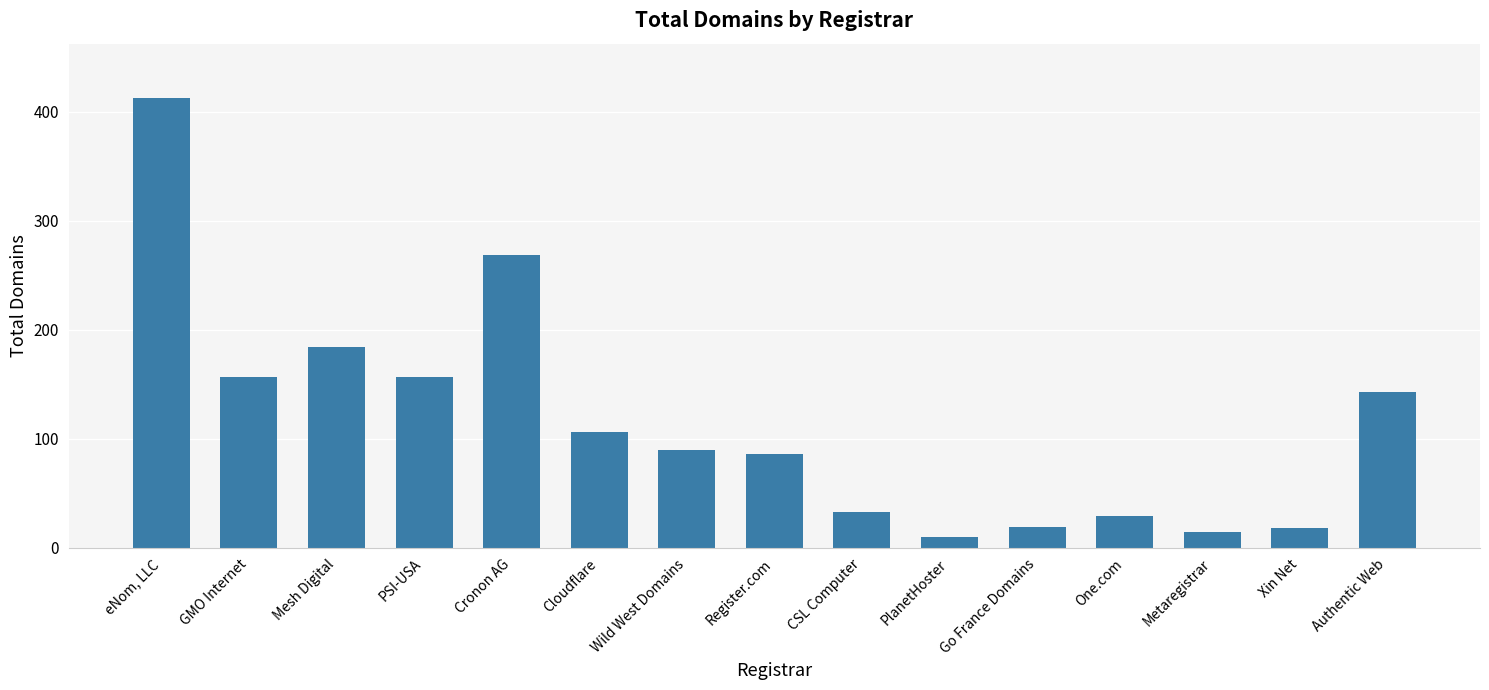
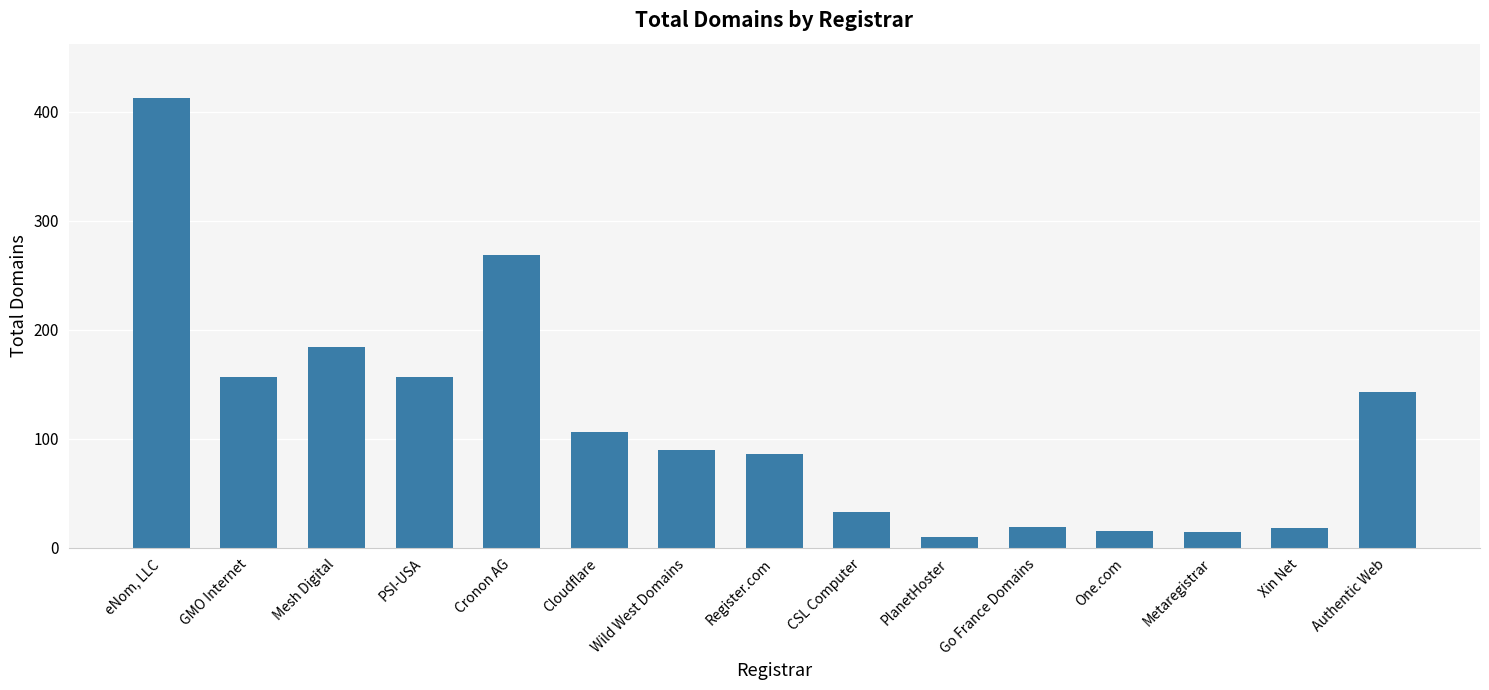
One.com: 29 -> 15
